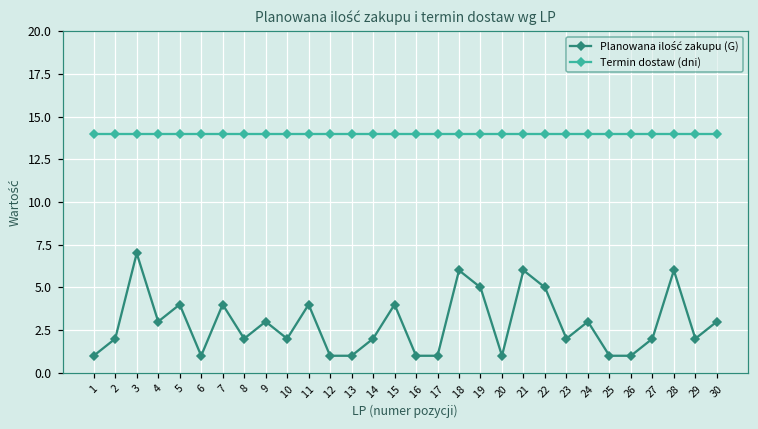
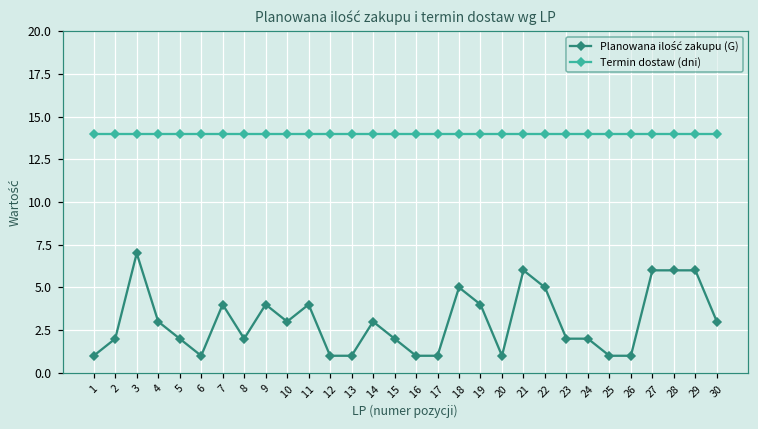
Planowana ilość zakupu (G), 5: 4 -> 2
Planowana ilość zakupu (G), 9: 3 -> 4
Planowana ilość zakupu (G), 10: 2 -> 3
Planowana ilość zakupu (G), 14: 2 -> 3
Planowana ilość zakupu (G), 15: 4 -> 2
Planowana ilość zakupu (G), 18: 6 -> 5
Planowana ilość zakupu (G), 19: 5 -> 4
Planowana ilość zakupu (G), 24: 3 -> 2
Planowana ilość zakupu (G), 27: 2 -> 6
Planowana ilość zakupu (G), 29: 2 -> 6
